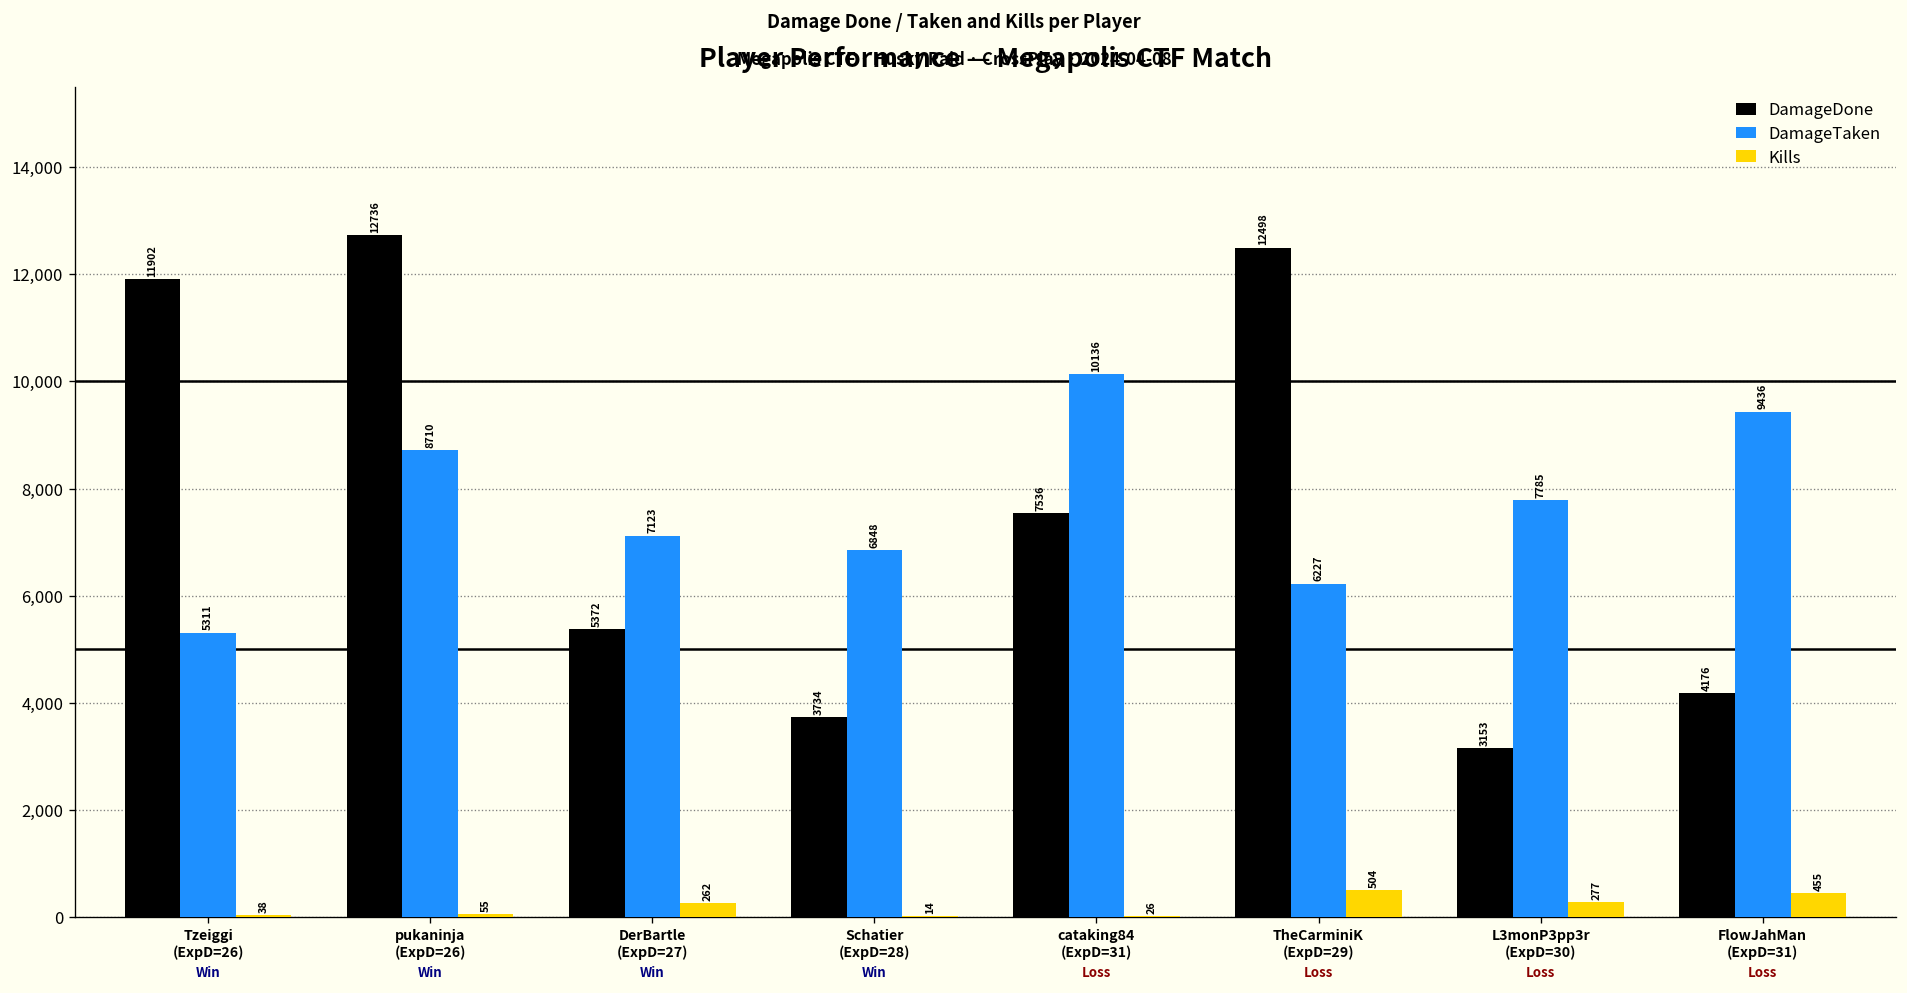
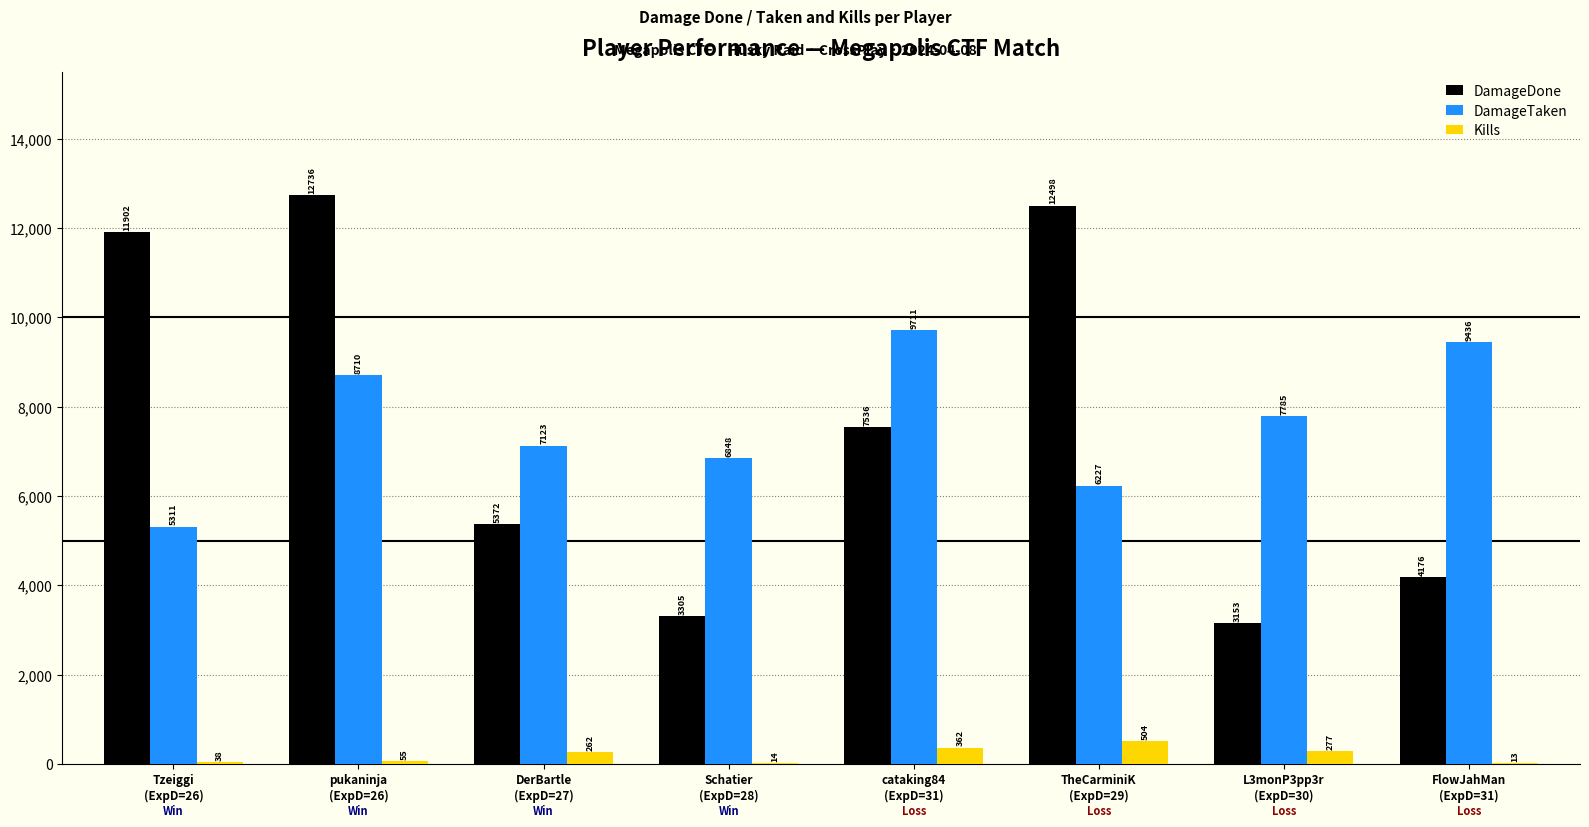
DamageDone, Schatier (ExpD=28): 3734 -> 3305
DamageTaken, cataking84 (ExpD=31): 10136 -> 9711
Kills, cataking84 (ExpD=31): 26 -> 362
Kills, FlowJahMan (ExpD=31): 455 -> 13
